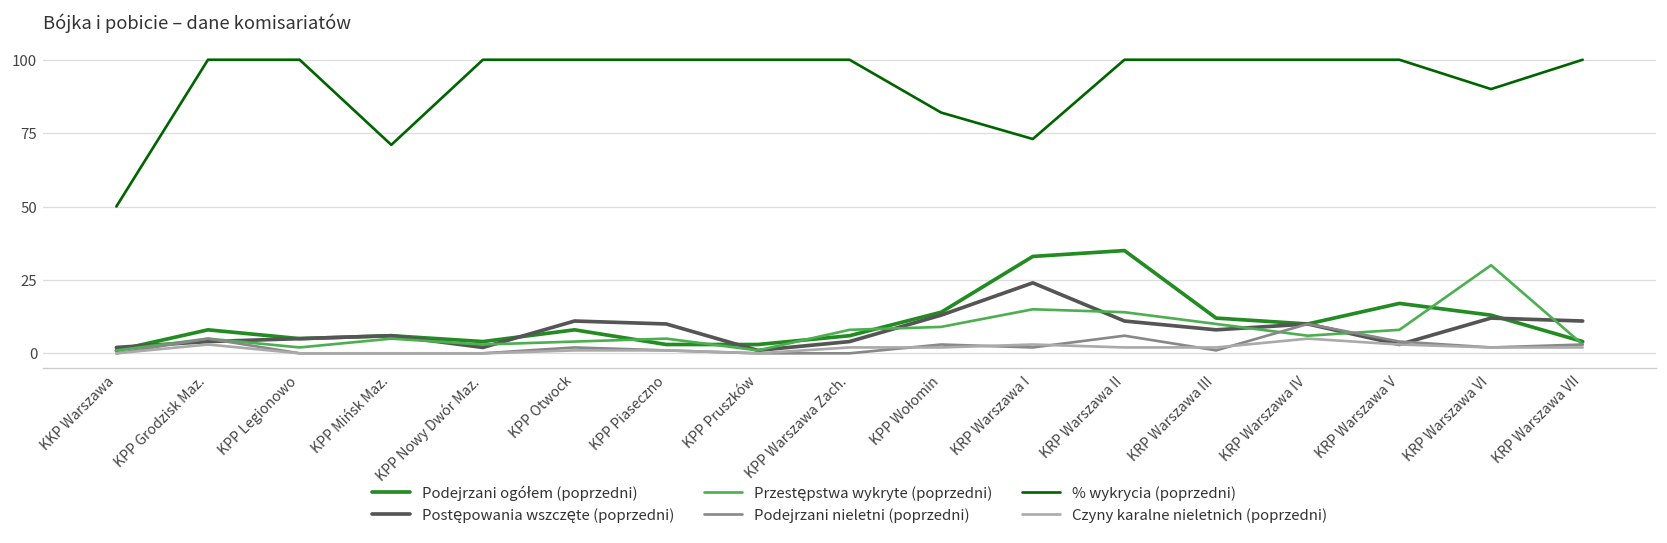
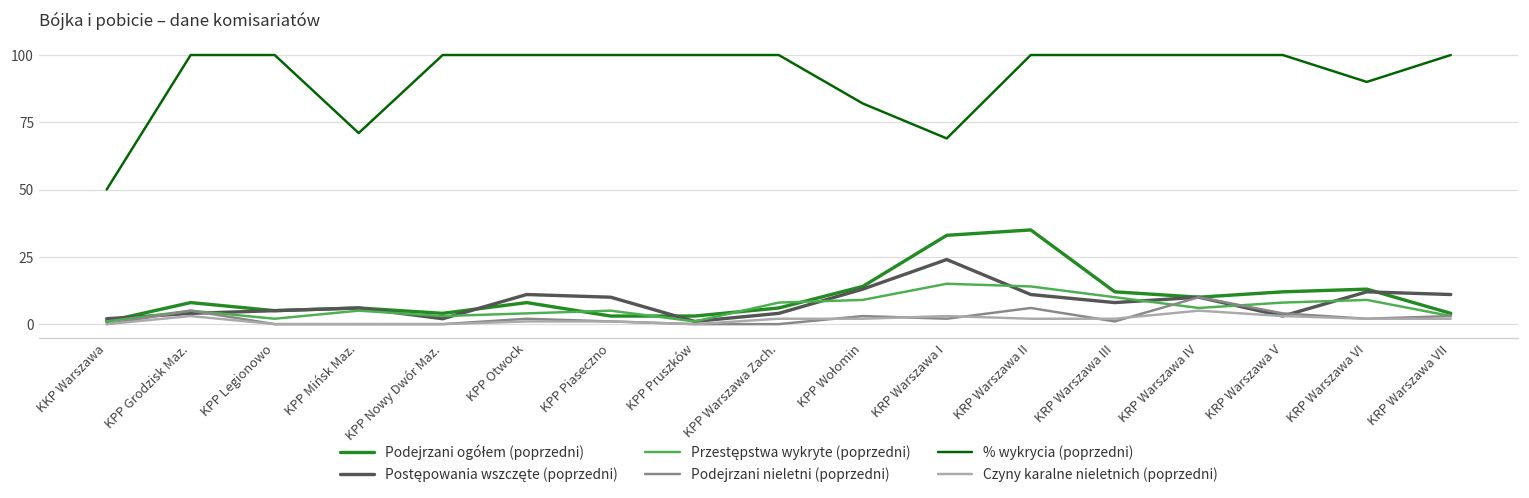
% wykrycia (poprzedni), KRP Warszawa I: 73 -> 69
Podejrzani ogółem (poprzedni), KRP Warszawa V: 17 -> 12
Przestępstwa wykryte (poprzedni), KRP Warszawa VI: 30 -> 9
